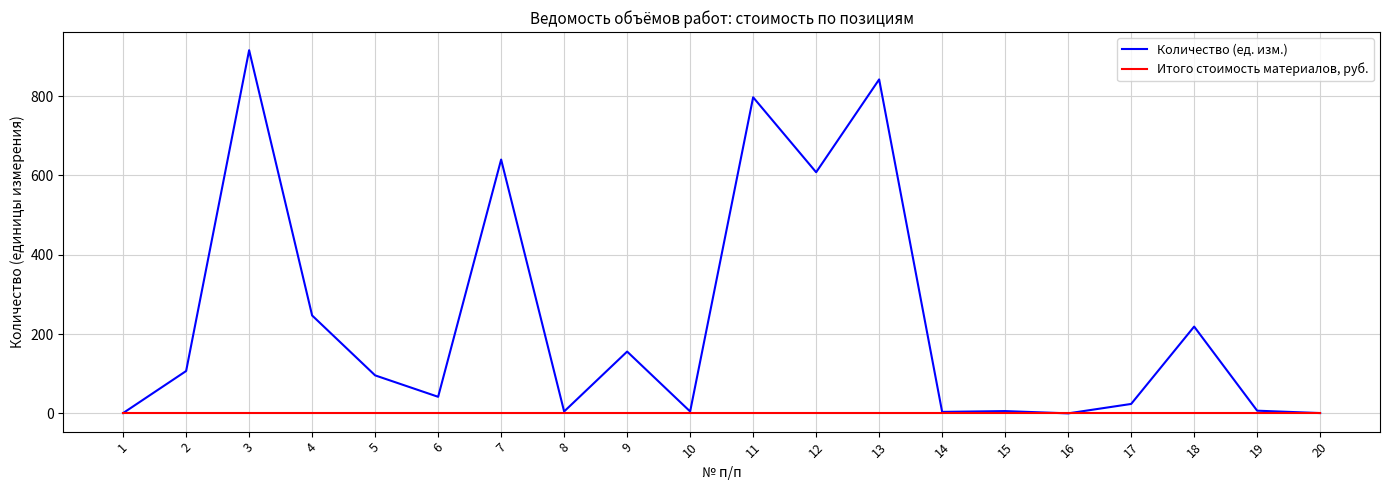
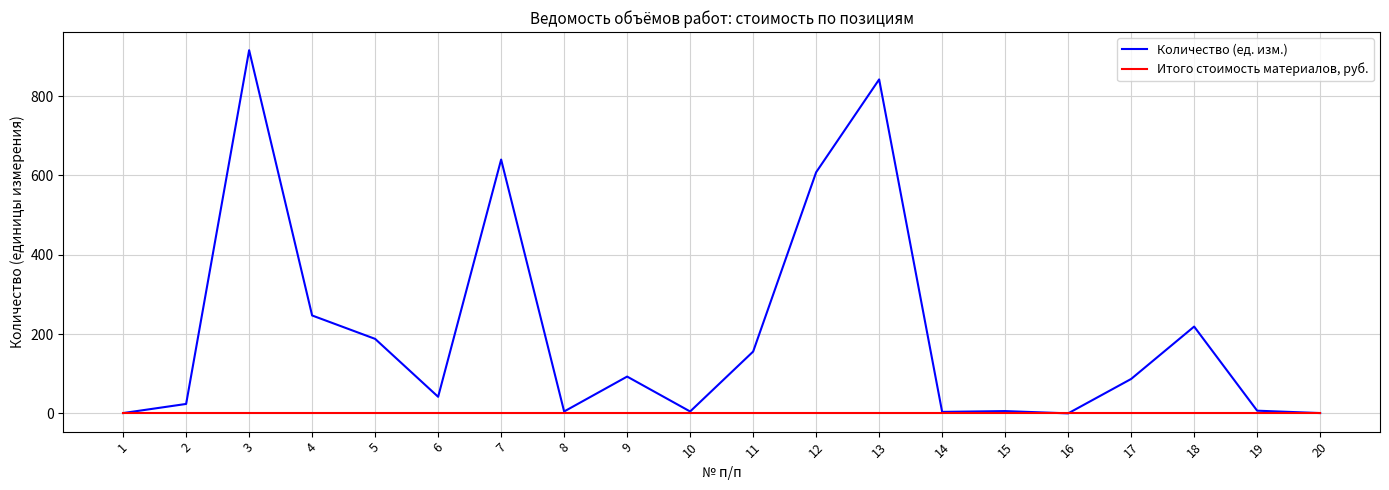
Количество (ед. изм.), 2: 110 -> 20
Количество (ед. изм.), 5: 100 -> 190
Количество (ед. изм.), 9: 160 -> 90
Количество (ед. изм.), 11: 800 -> 160
Количество (ед. изм.), 17: 20 -> 90
